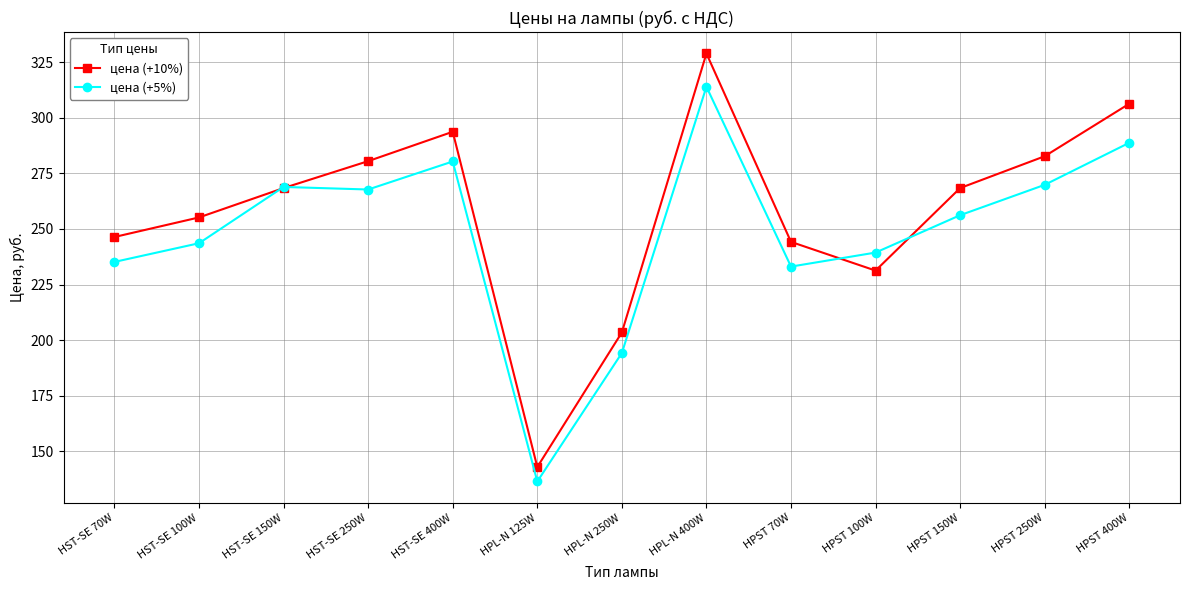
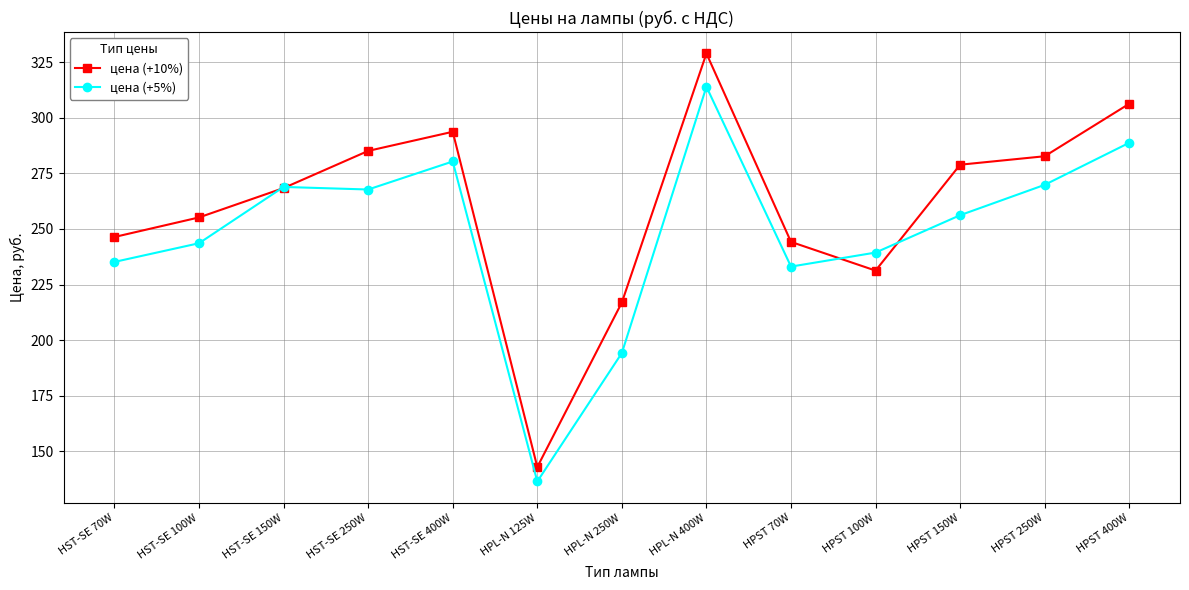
цена (+10%), HST-SE 250W: 281 -> 285
цена (+10%), HPL-N 250W: 204 -> 217
цена (+10%), HPST 150W: 268 -> 279
